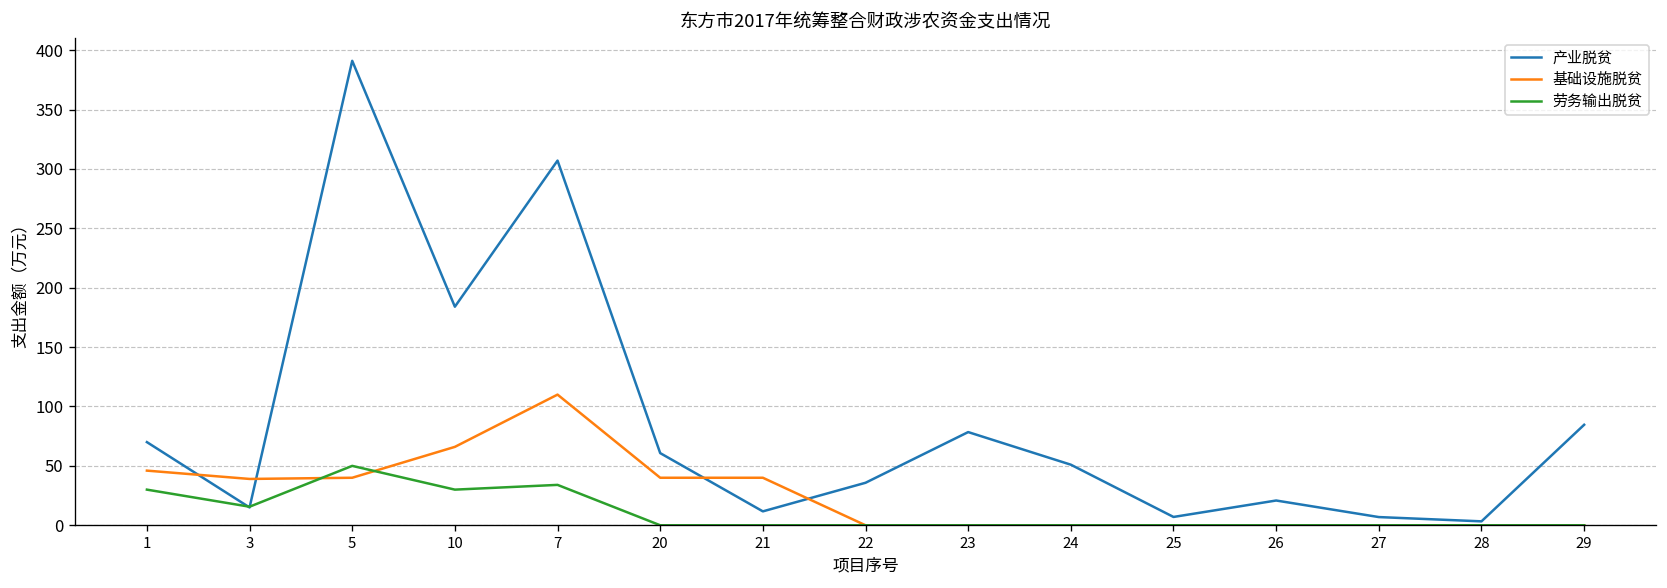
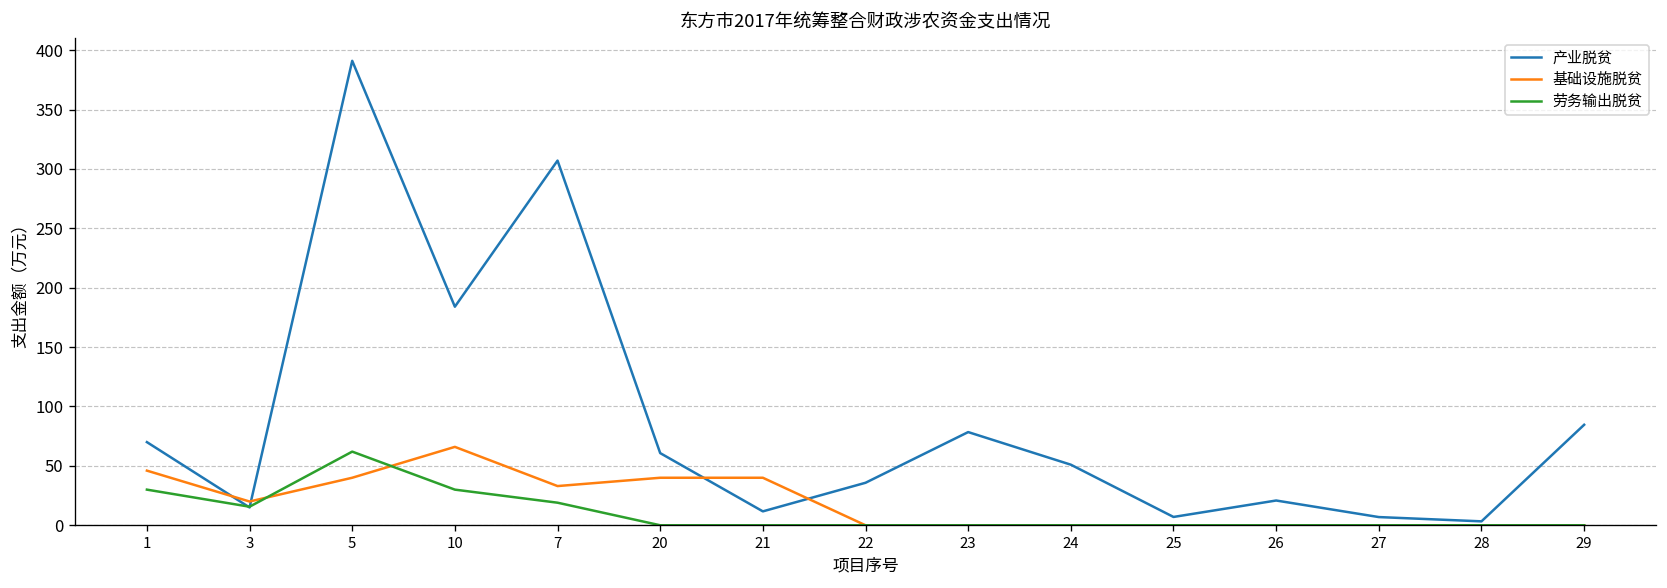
基础设施脱贫, 3: 40 -> 20
劳务输出脱贫, 5: 50 -> 60
基础设施脱贫, 7: 110 -> 30
劳务输出脱贫, 7: 30 -> 20
